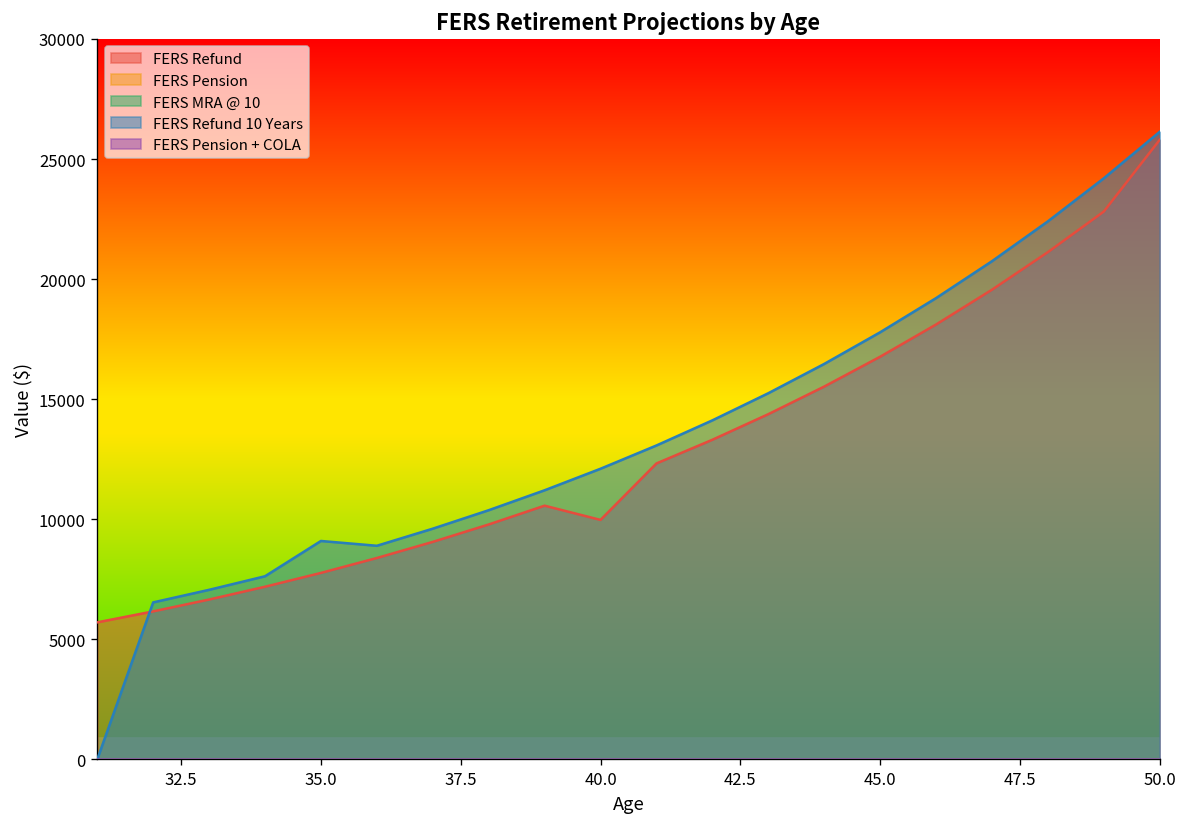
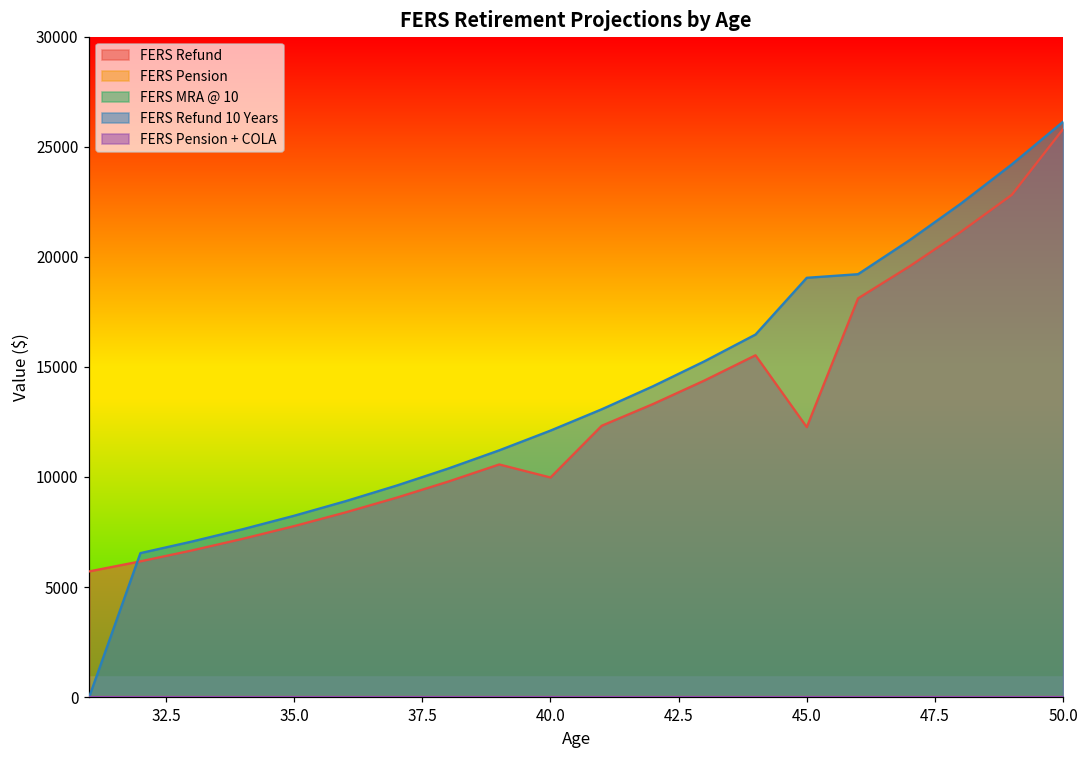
FERS Refund 10 Years, 35.0: 9100 -> 8200
FERS Refund, 45.0: 16800 -> 12300
FERS Refund 10 Years, 45.0: 17800 -> 19000
